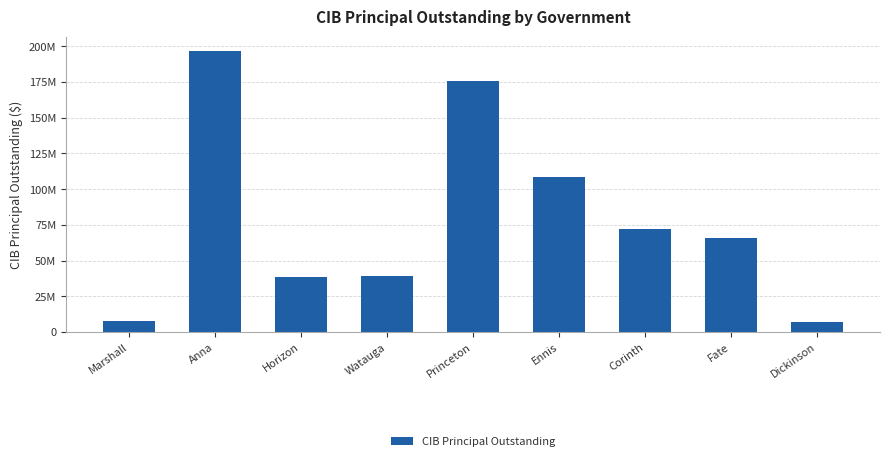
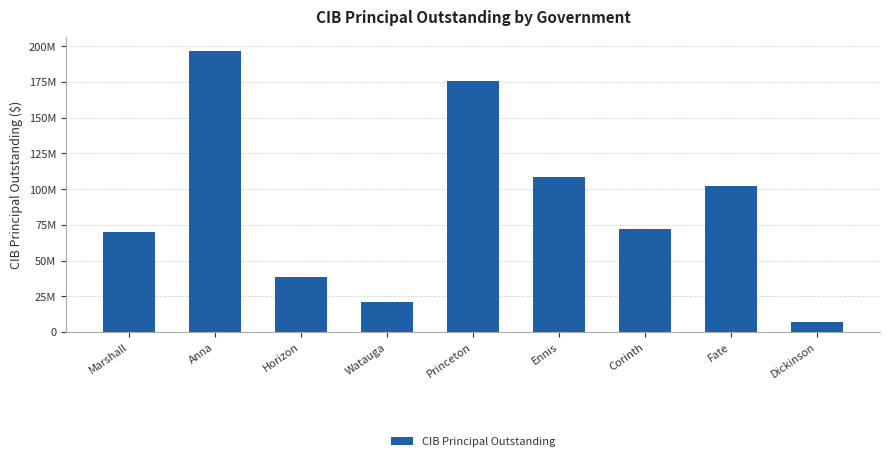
Marshall: 7000000 -> 70000000
Watauga: 40000000 -> 21000000
Fate: 66000000 -> 102000000
